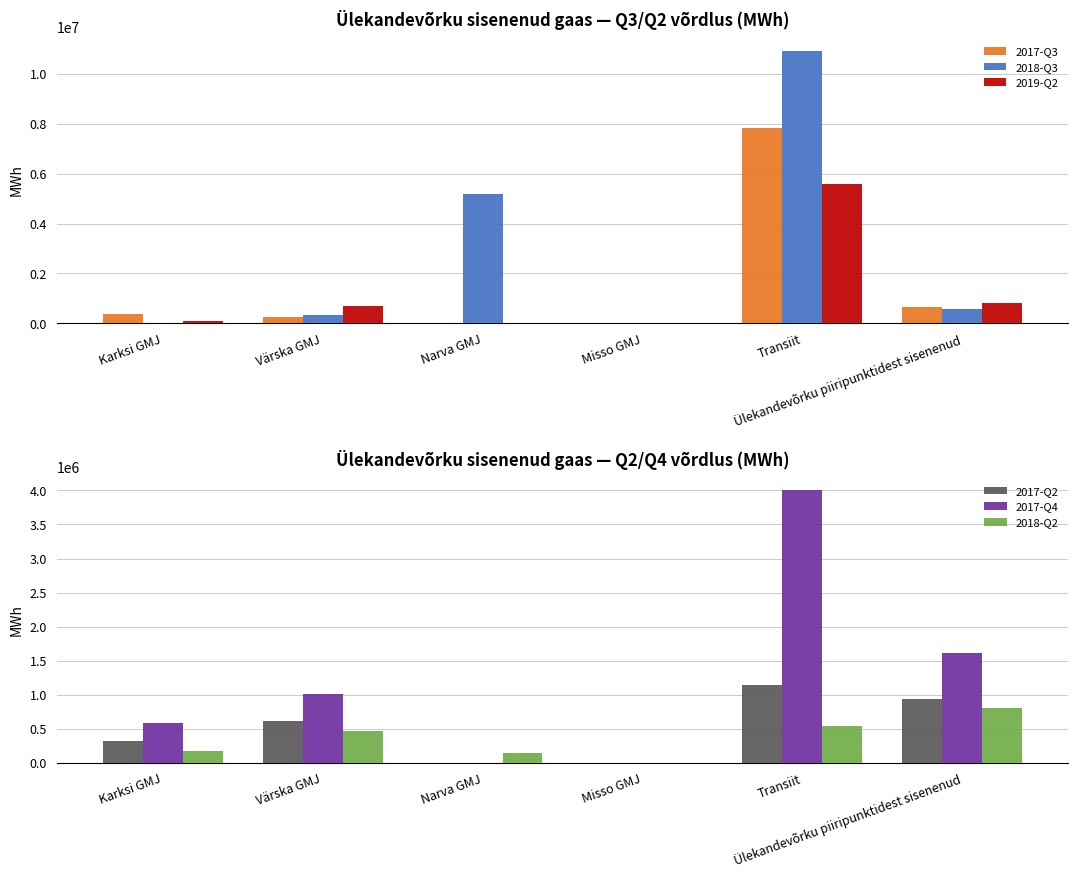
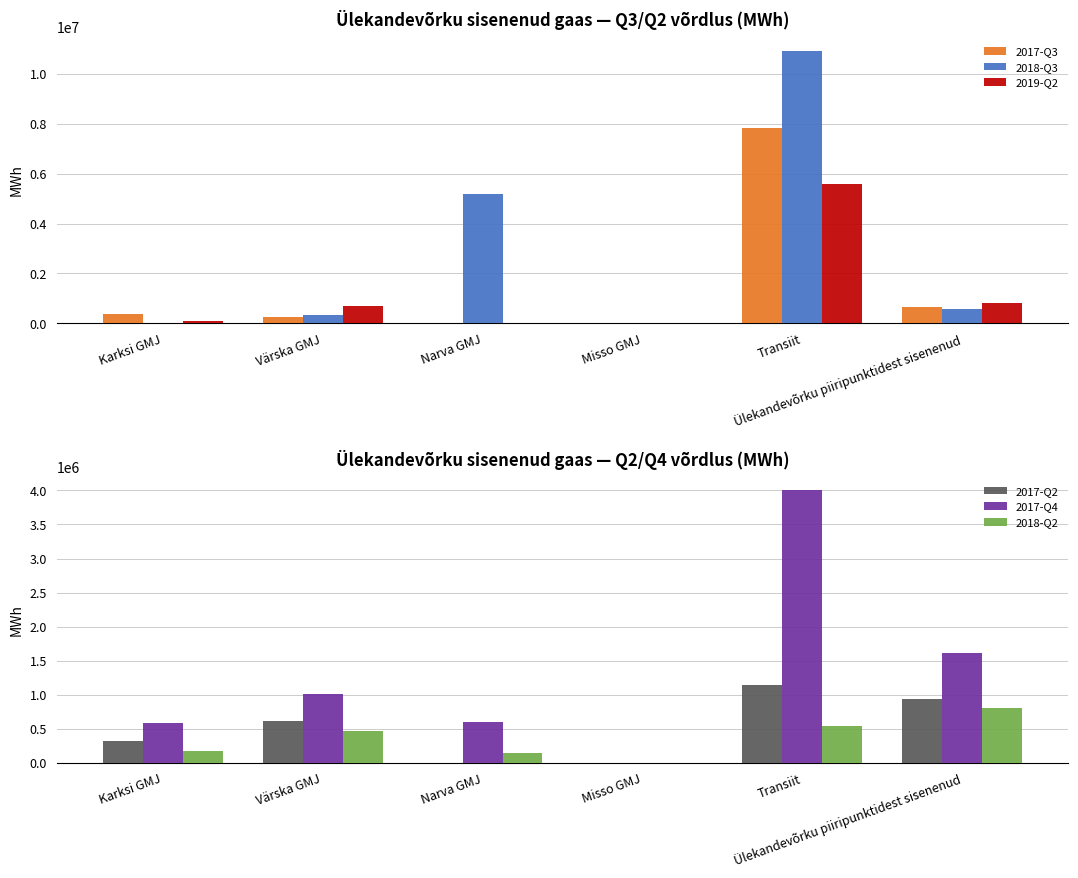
Ülekandevõrku sisenenud gaas — Q2/Q4 võrdlus (MWh), 2017-Q4, Narva GMJ: 0 -> 600000
